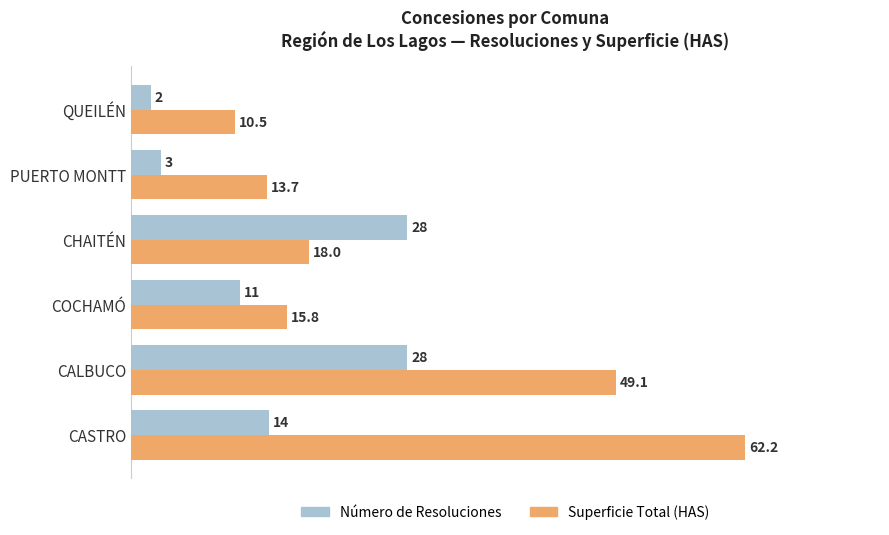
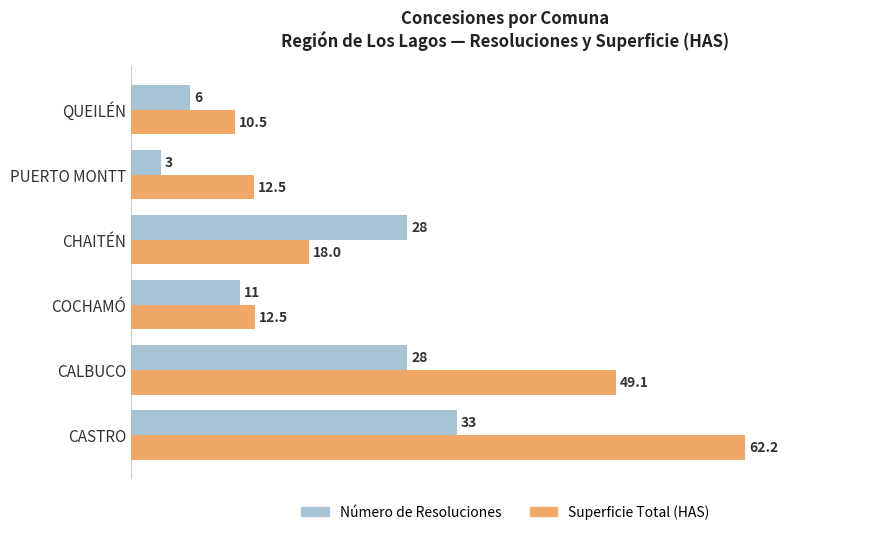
Número de Resoluciones, QUEILÉN: 2 -> 6
Superficie Total (HAS), PUERTO MONTT: 13.7 -> 12.5
Superficie Total (HAS), COCHAMÓ: 15.8 -> 12.5
Número de Resoluciones, CASTRO: 14 -> 33
